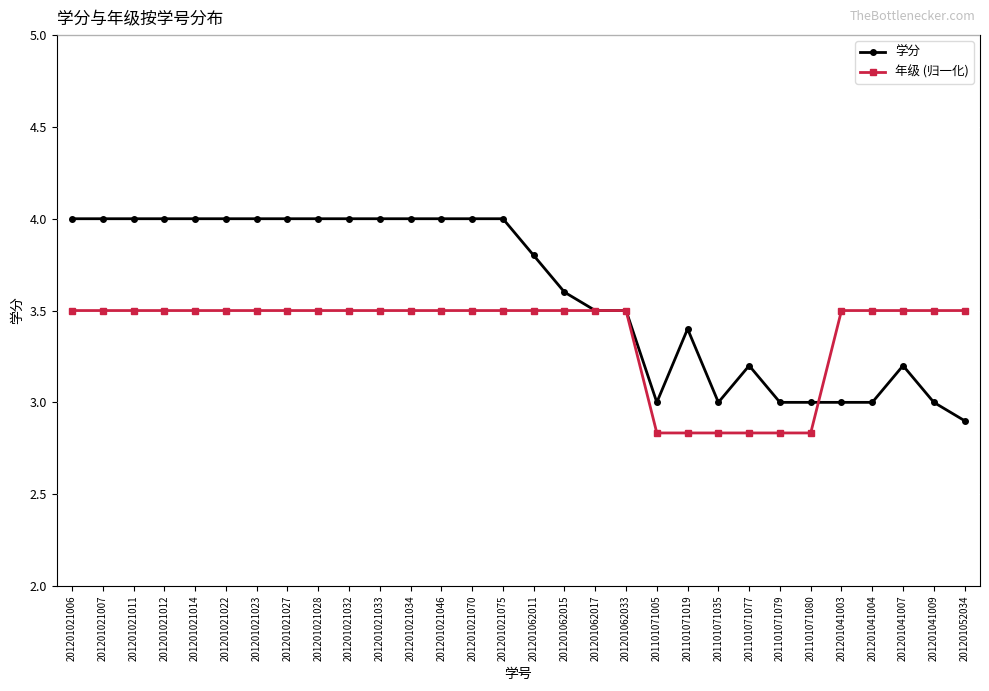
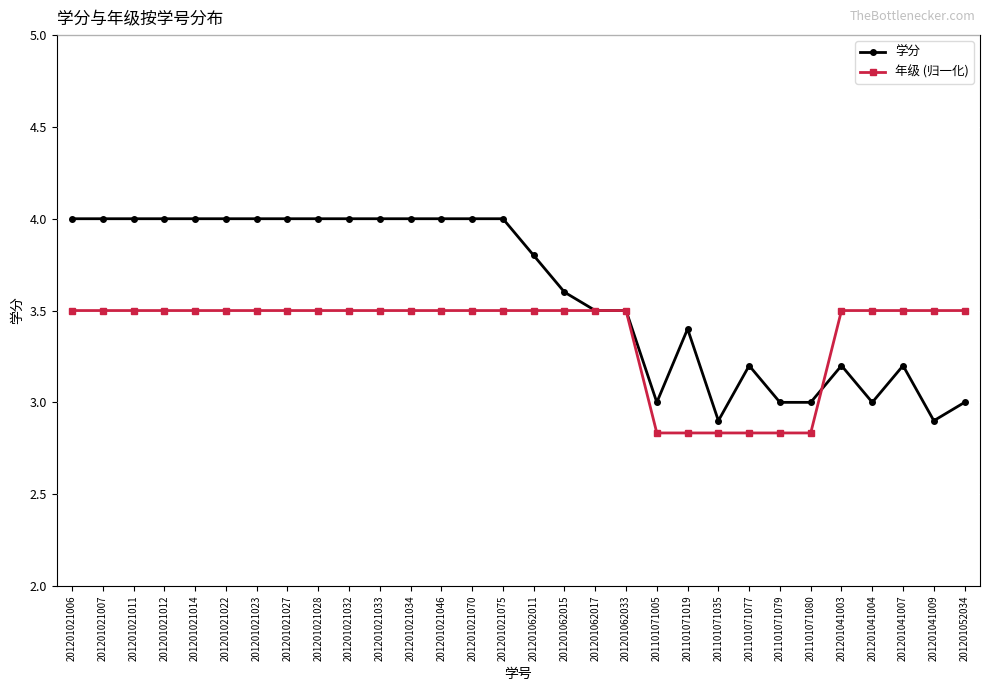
学分, 201101071035: 3.0 -> 2.9
学分, 201201041003: 3.0 -> 3.2
学分, 201201041009: 3.0 -> 2.9
学分, 201201052034: 2.9 -> 3.0
